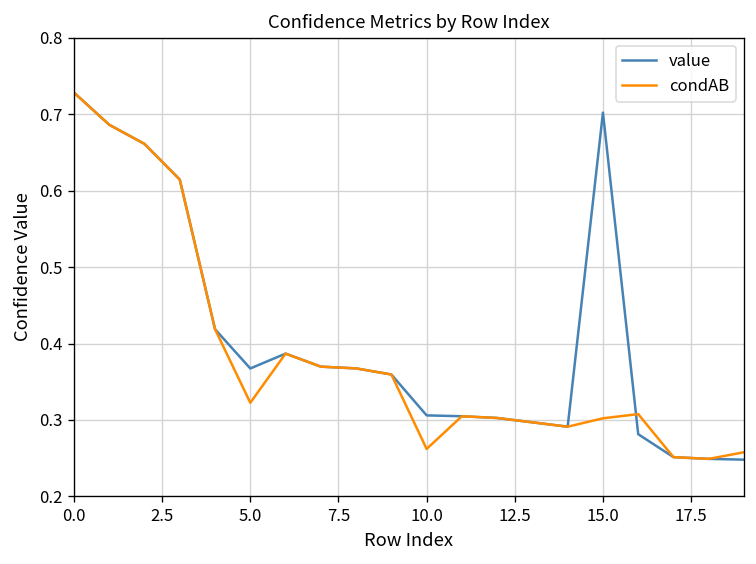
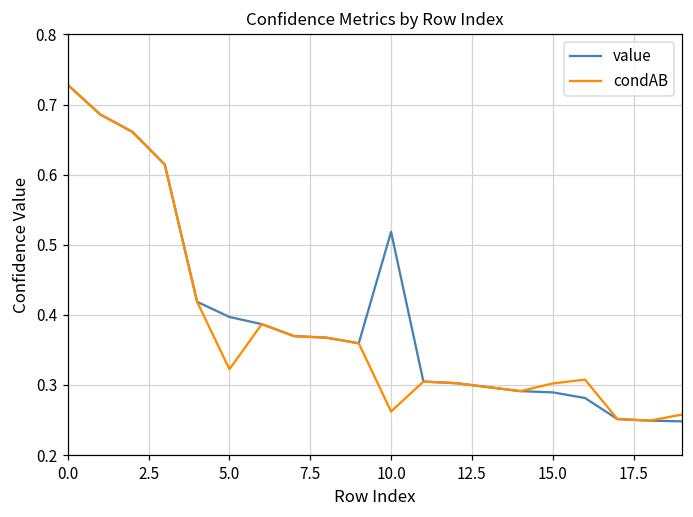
value, 5.0: 0.37 -> 0.40
value, 10.0: 0.31 -> 0.52
value, 15.0: 0.70 -> 0.29
